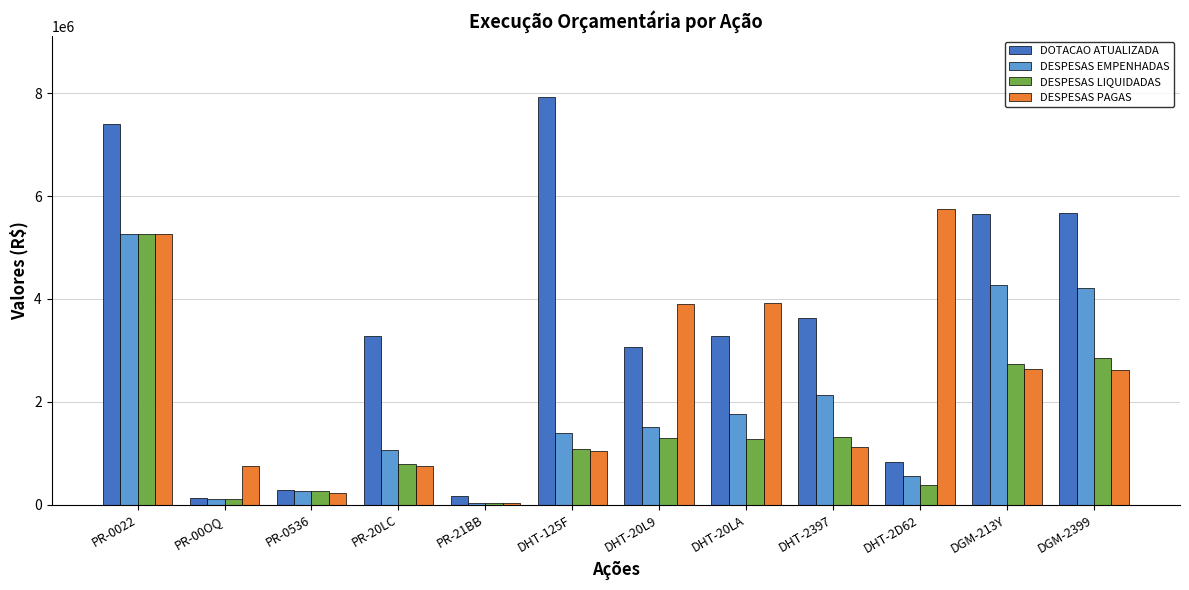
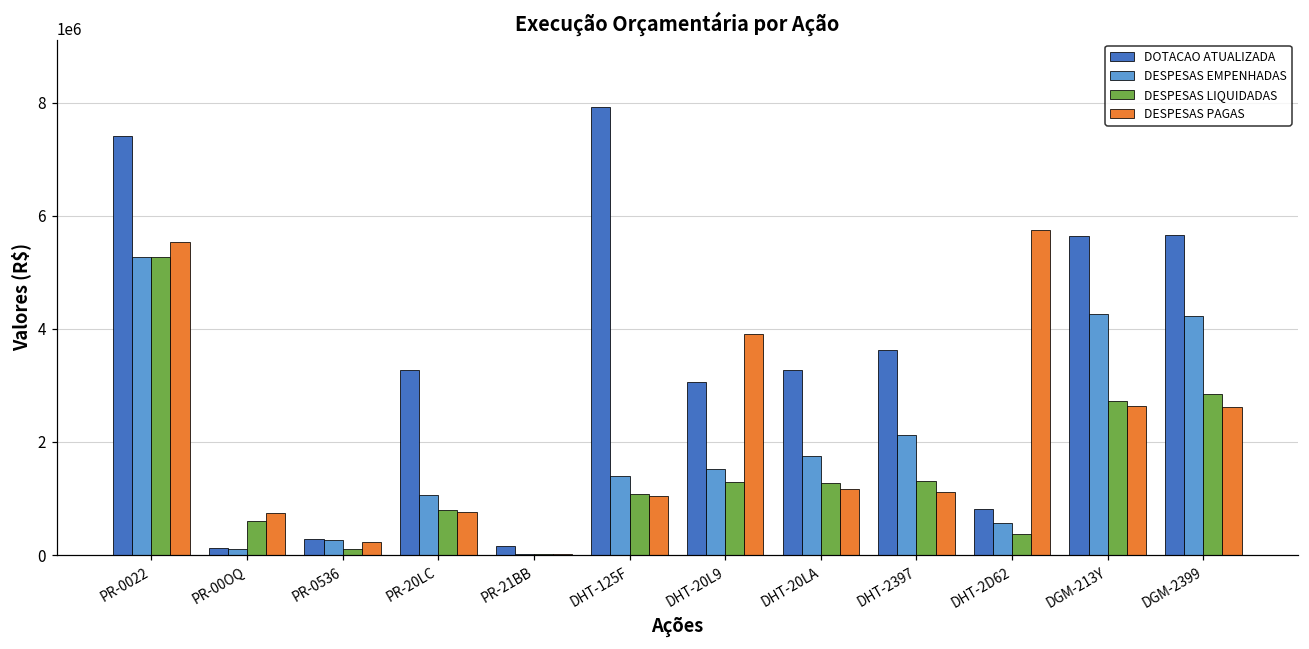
DESPESAS PAGAS, PR-0022: 5300000 -> 5500000
DESPESAS LIQUIDADAS, PR-00OQ: 100000 -> 600000
DESPESAS LIQUIDADAS, PR-0536: 300000 -> 100000
DESPESAS PAGAS, DHT-20LA: 3900000 -> 1200000
